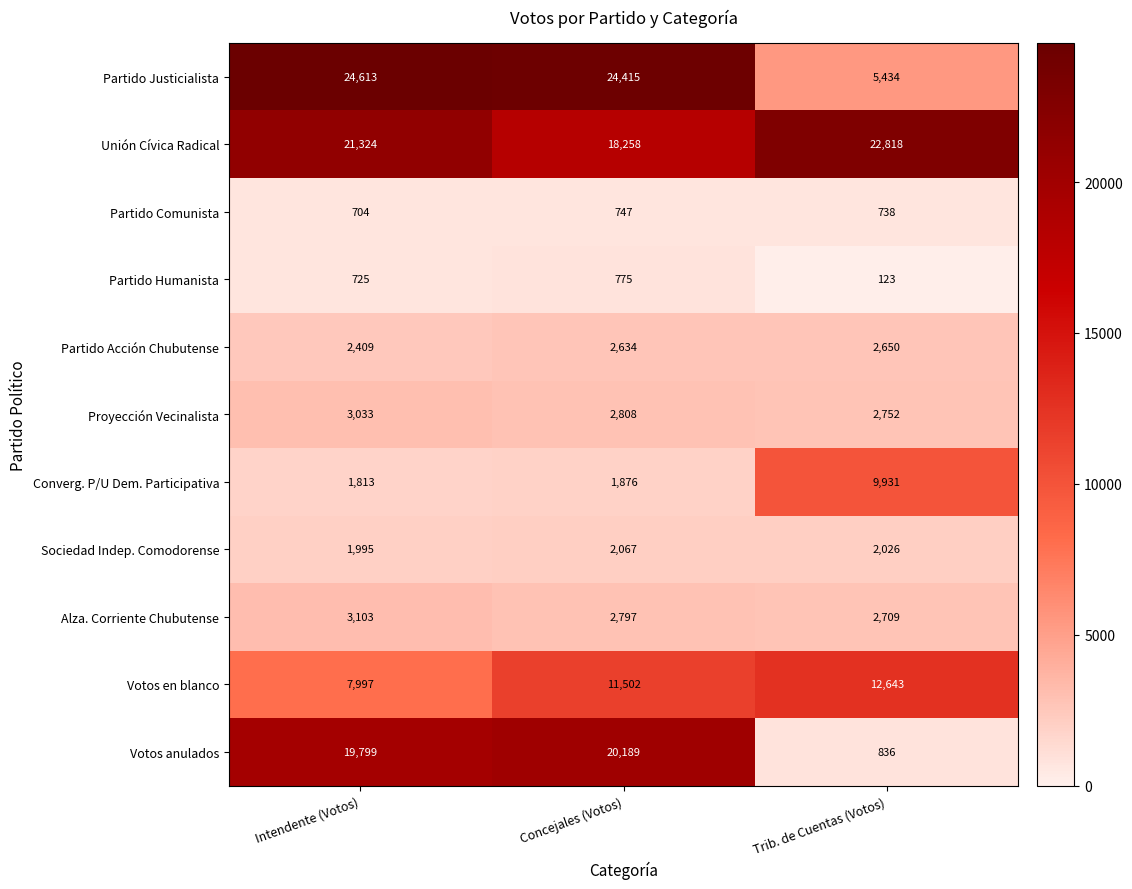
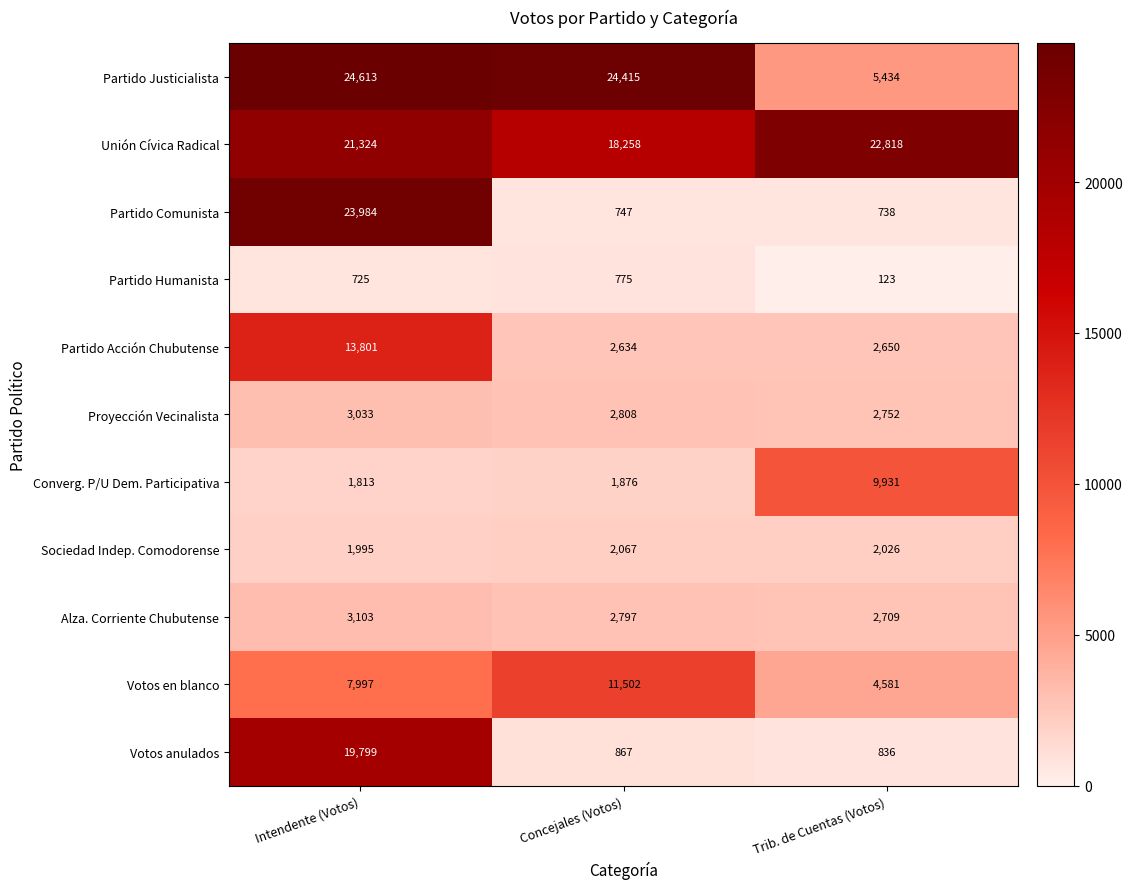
Partido Comunista, Intendente (Votos): 704 -> 23,984
Partido Acción Chubutense, Intendente (Votos): 2,409 -> 13,801
Votos en blanco, Trib. de Cuentas (Votos): 12,643 -> 4,581
Votos anulados, Concejales (Votos): 20,189 -> 867
